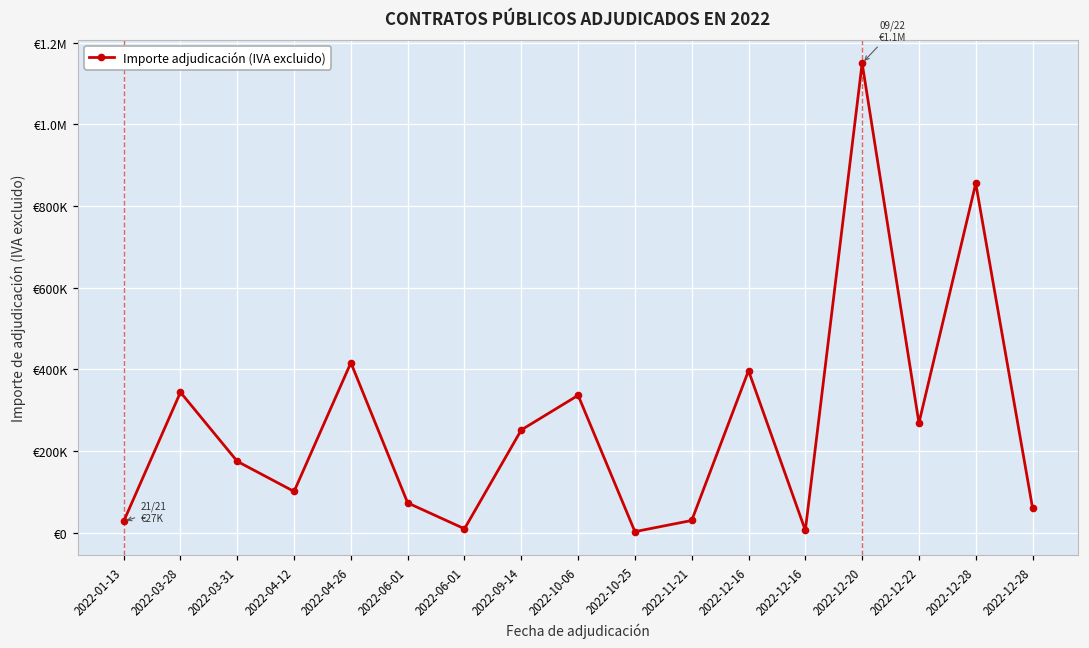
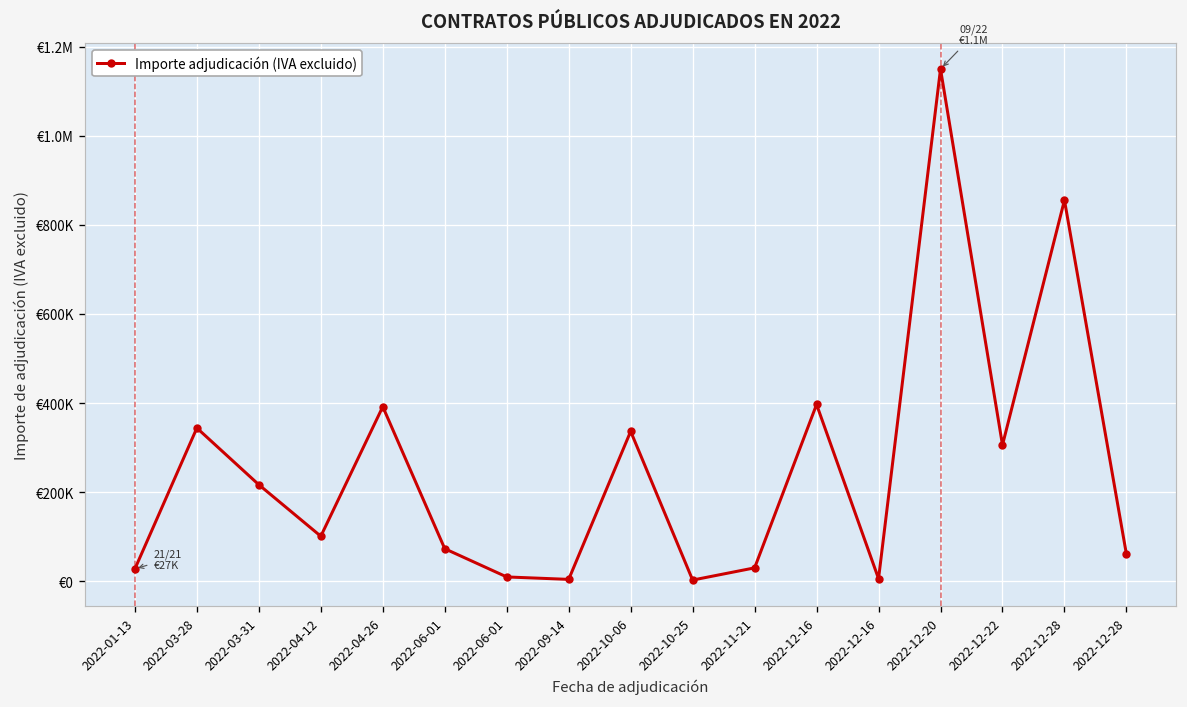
2022-03-31: €170000 -> €220000
2022-04-26: €420000 -> €390000
2022-09-14: €250000 -> €0
2022-12-22: €270000 -> €310000
